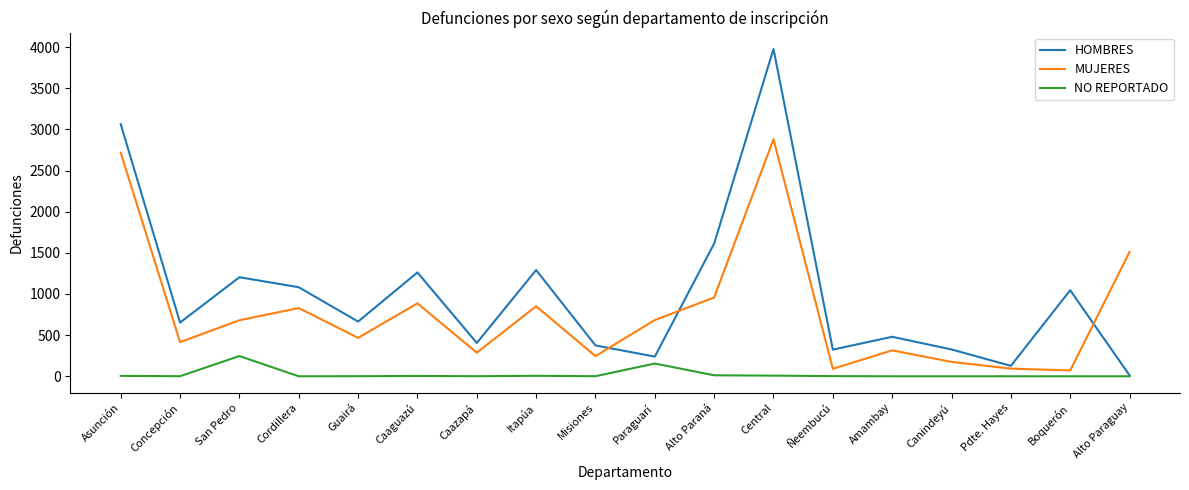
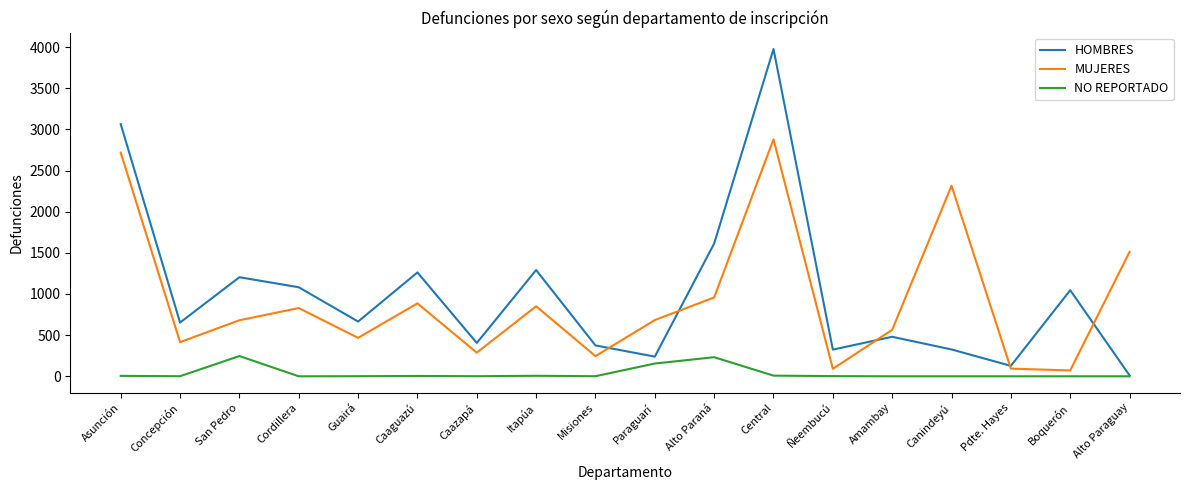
NO REPORTADO, Alto Paraná: 0 -> 200
MUJERES, Amambay: 300 -> 600
MUJERES, Canindeyú: 200 -> 2300
